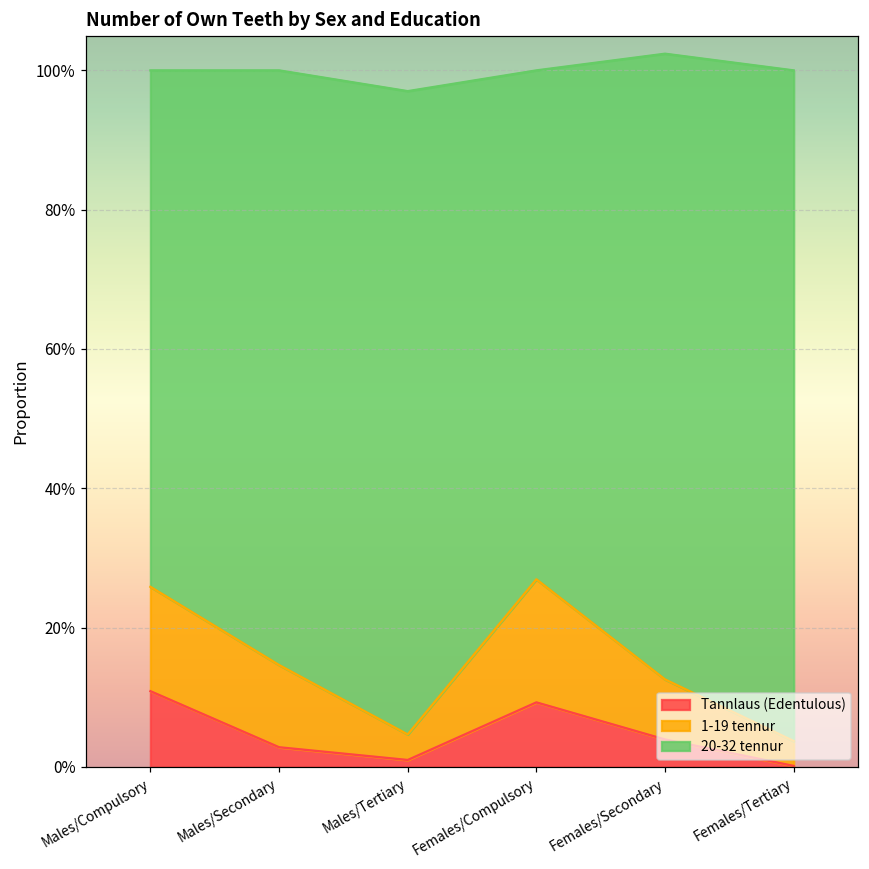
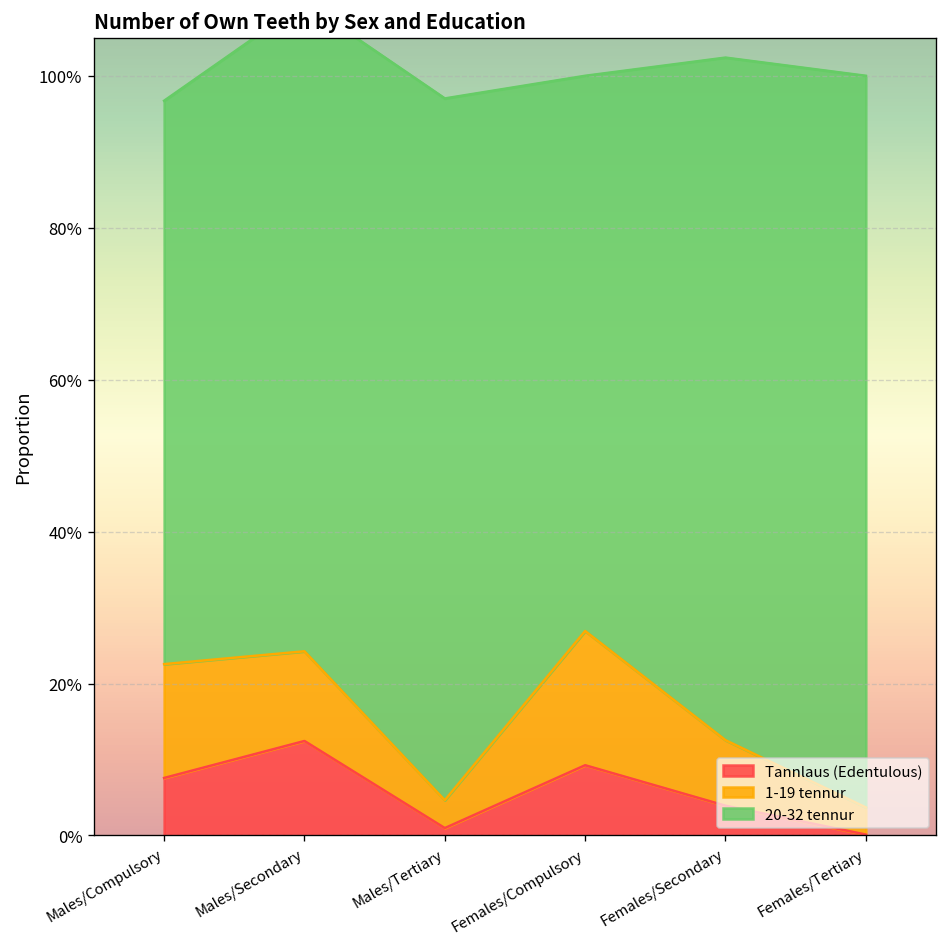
Tannlaus (Edentulous), Males/Compulsory: 11% -> 8%
Tannlaus (Edentulous), Males/Secondary: 3% -> 12%
